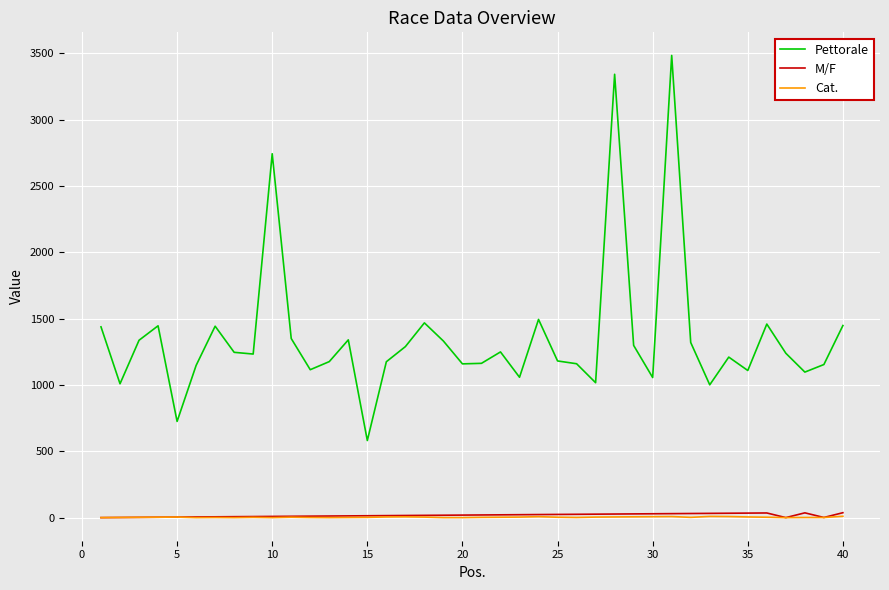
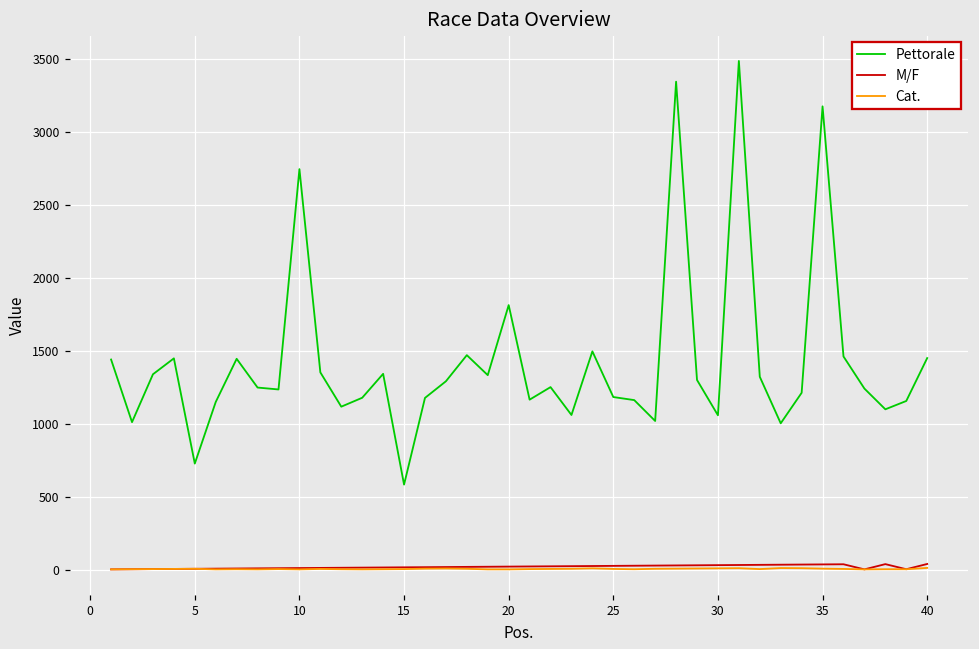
Pettorale, 20: 1160 -> 1810
Pettorale, 35: 1110 -> 3170
